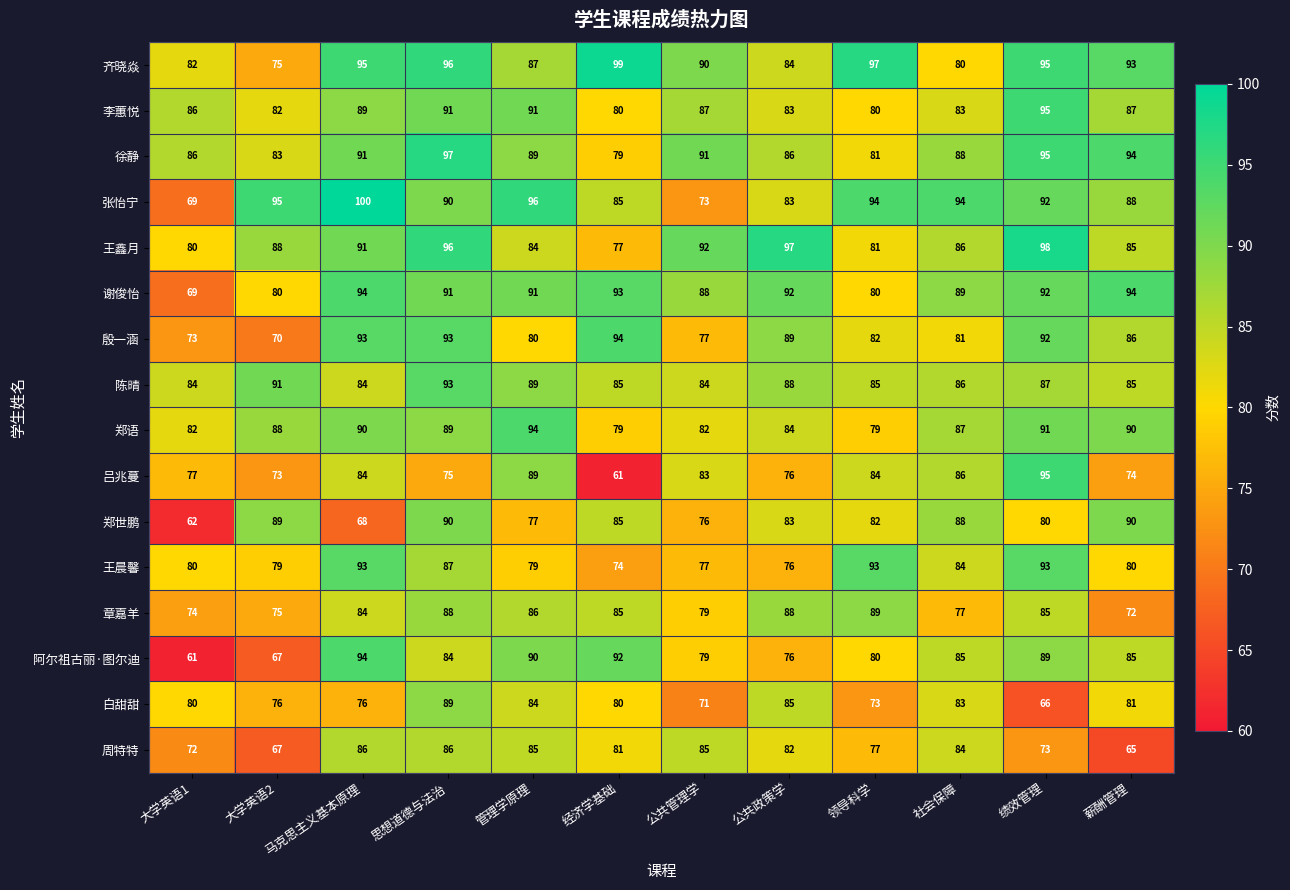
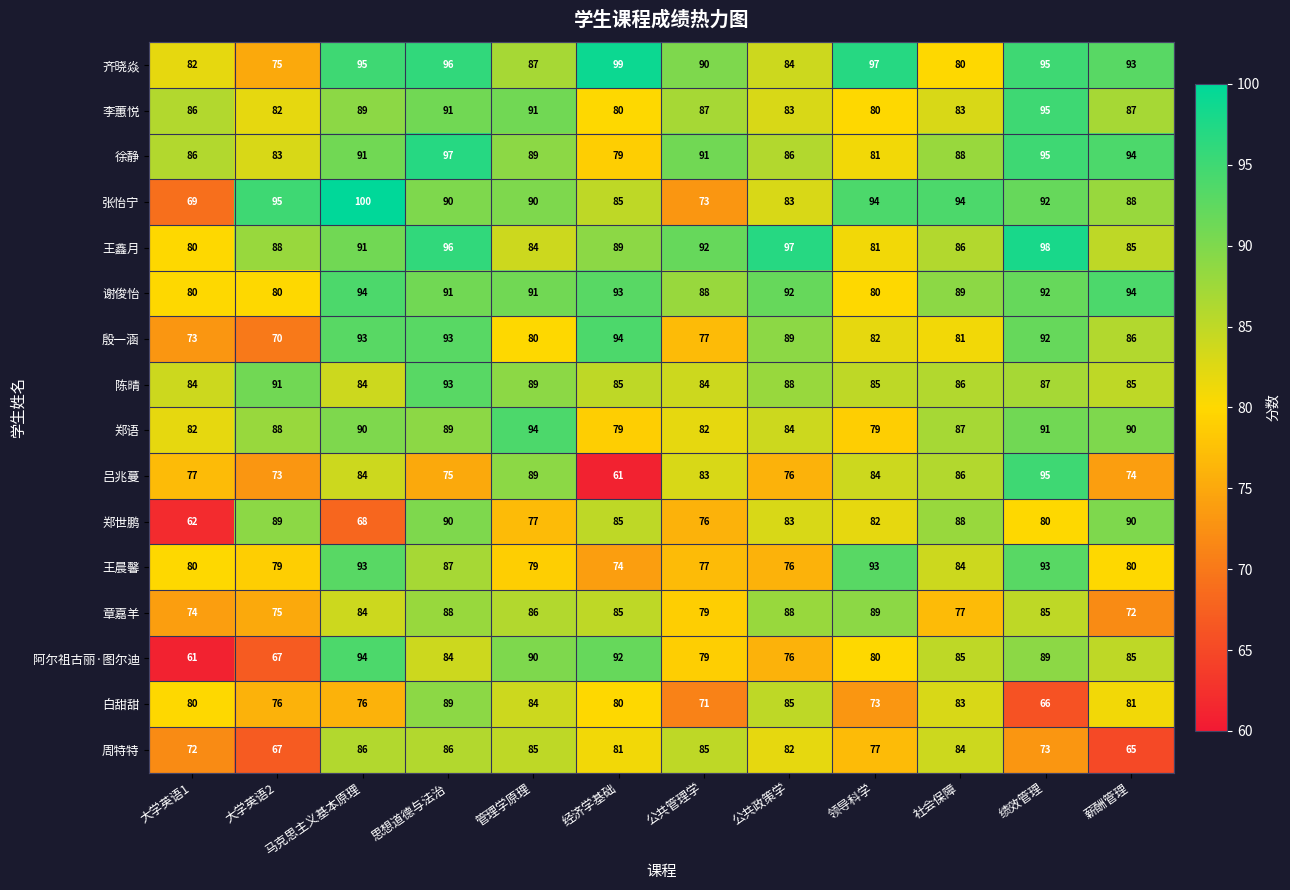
张怡宁, 管理学原理: 96 -> 90
王鑫月, 经济学基础: 77 -> 89
谢俊怡, 大学英语1: 69 -> 80
